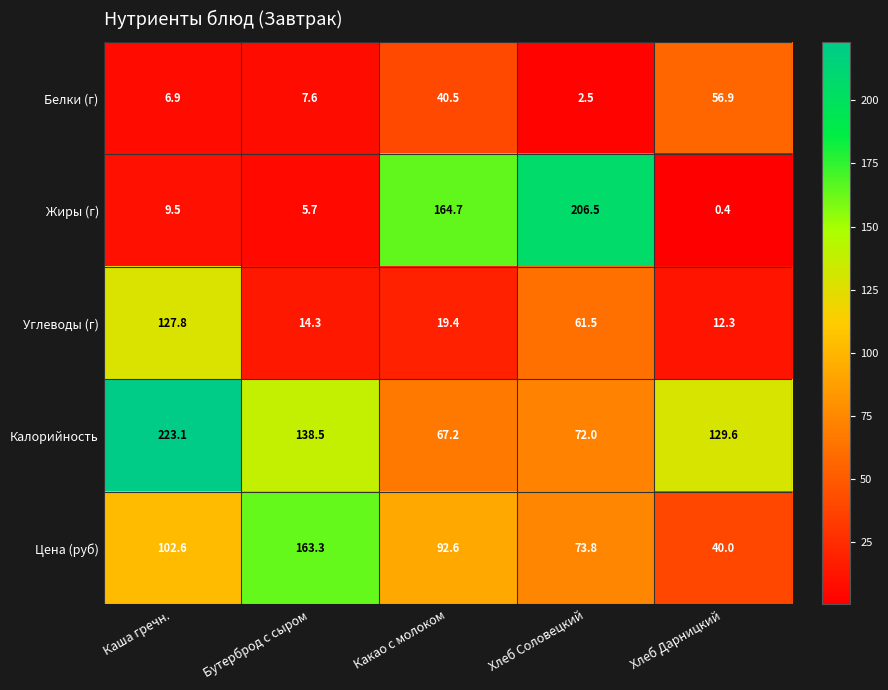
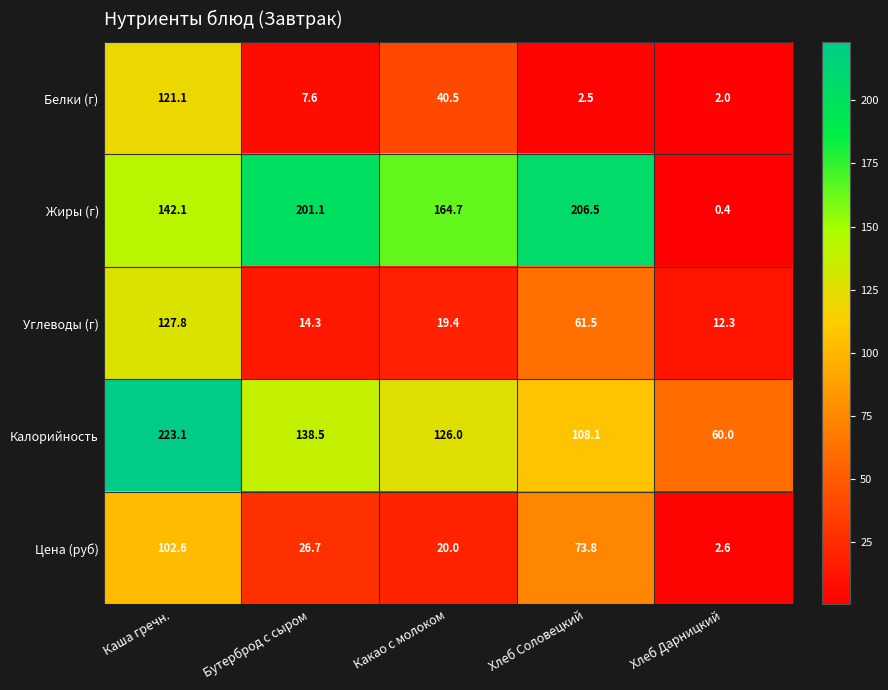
Белки (г), Каша гречн.: 6.9 -> 121.1
Белки (г), Хлеб Дарницкий: 56.9 -> 2.0
Жиры (г), Каша гречн.: 9.5 -> 142.1
Жиры (г), Бутерброд с сыром: 5.7 -> 201.1
Калорийность, Какао с молоком: 67.2 -> 126.0
Калорийность, Хлеб Соловецкий: 72.0 -> 108.1
Калорийность, Хлеб Дарницкий: 129.6 -> 60.0
Цена (руб), Бутерброд с сыром: 163.3 -> 26.7
Цена (руб), Какао с молоком: 92.6 -> 20.0
Цена (руб), Хлеб Дарницкий: 40.0 -> 2.6
